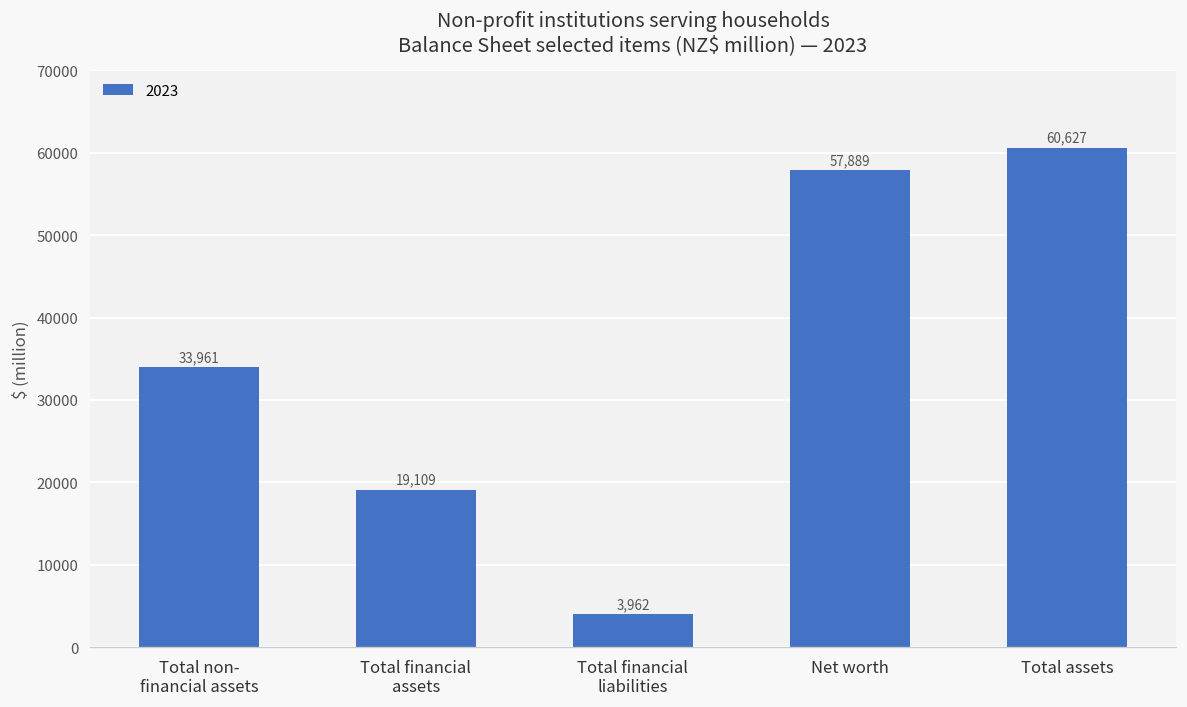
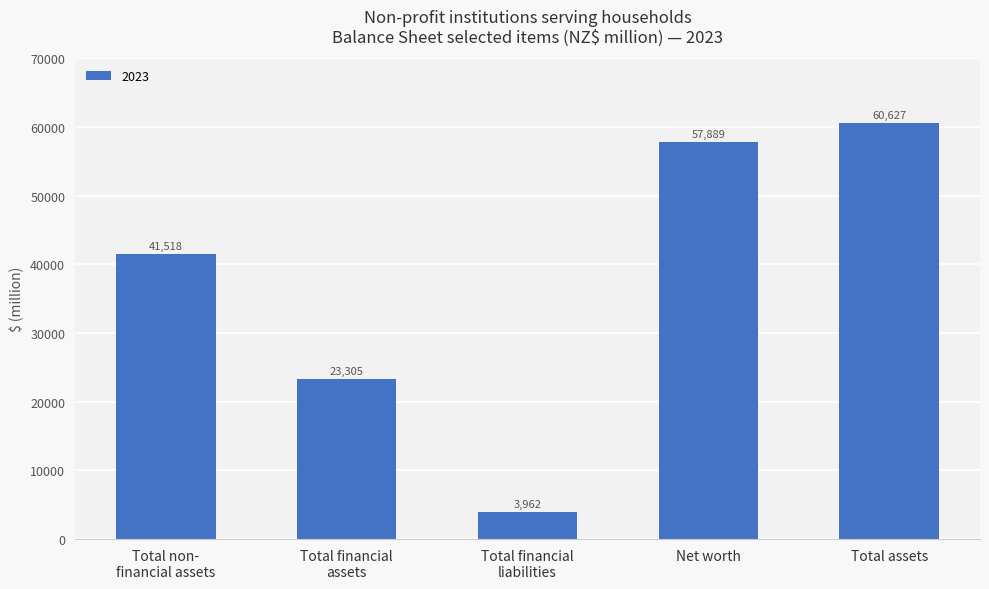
Total non- financial assets: 33,961 -> 41,518
Total financial assets: 19,109 -> 23,305
